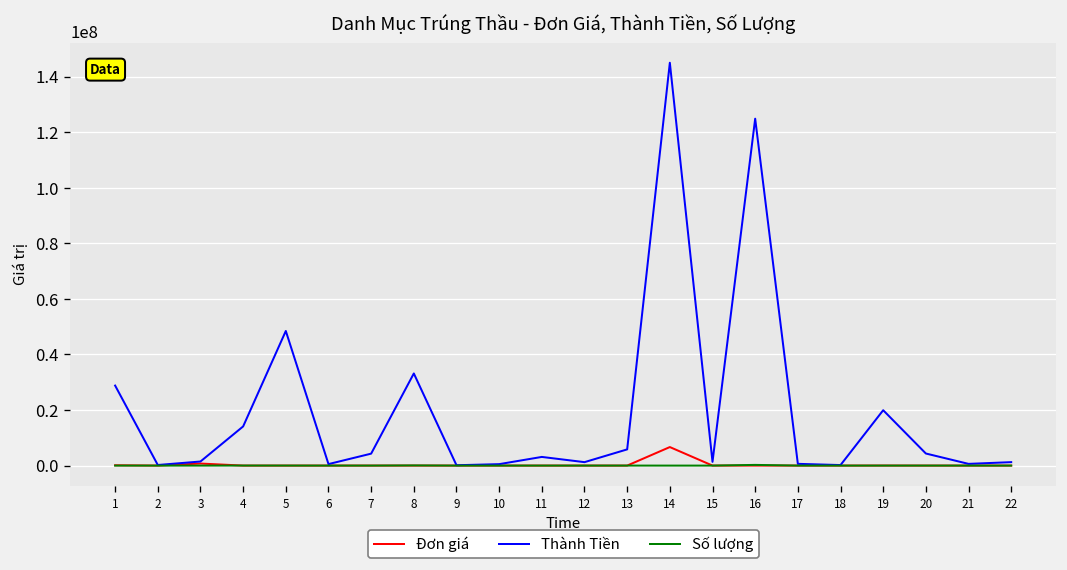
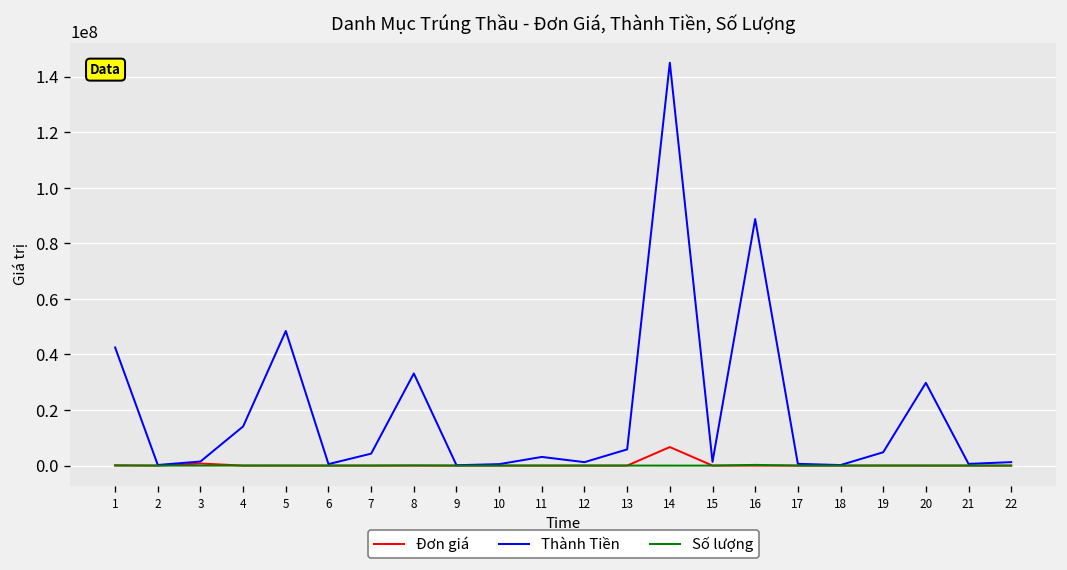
Thành Tiền, 1: 29000000 -> 43000000
Thành Tiền, 16: 125000000 -> 89000000
Thành Tiền, 19: 20000000 -> 5000000
Thành Tiền, 20: 4000000 -> 30000000
